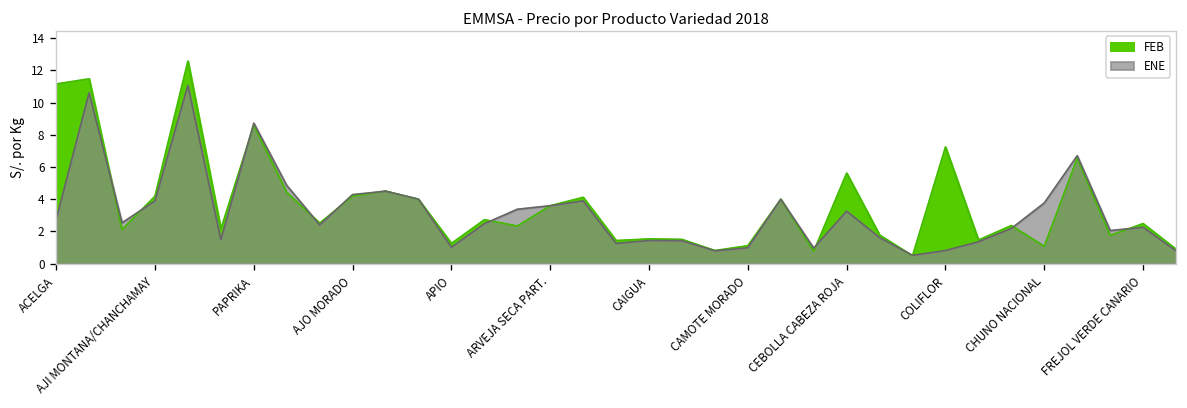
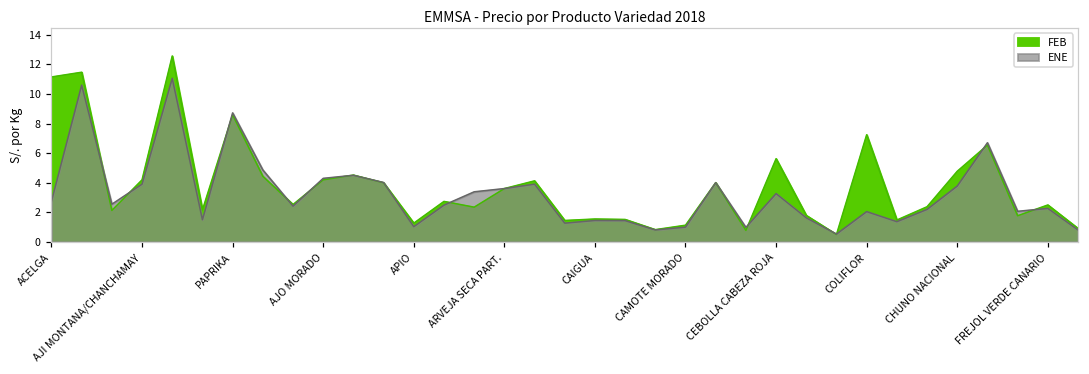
ENE, COLIFLOR: 0.8 -> 2.0
FEB, CHUNO NACIONAL: 1.1 -> 4.8
